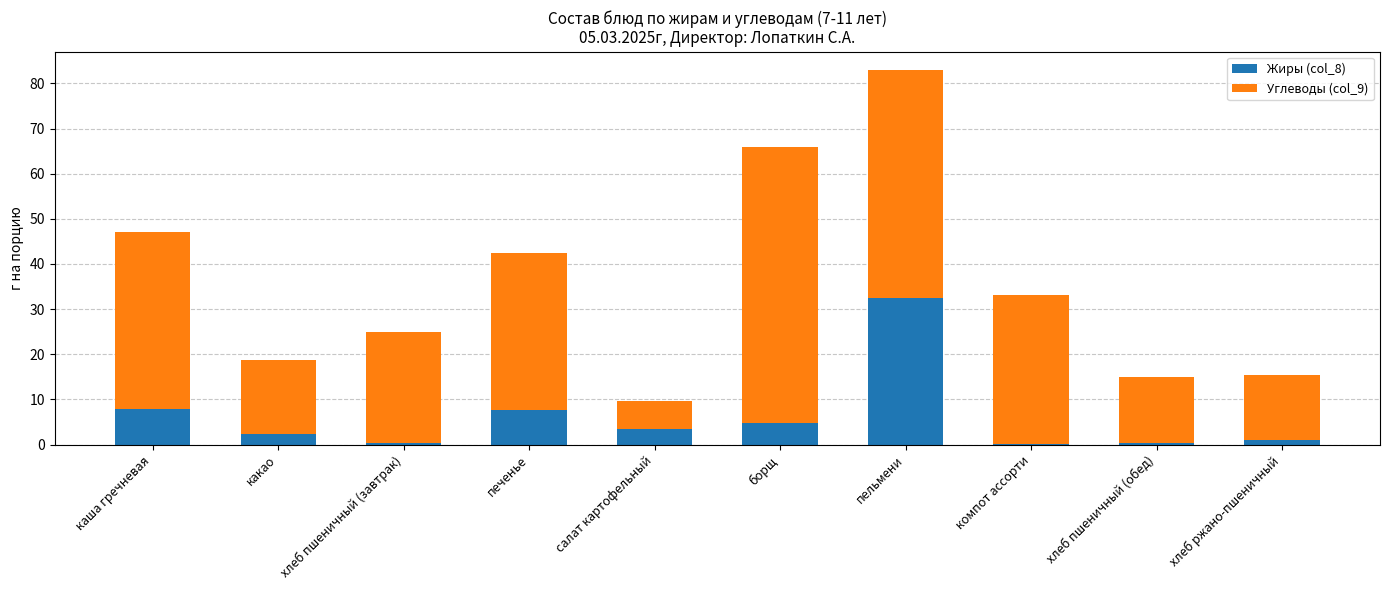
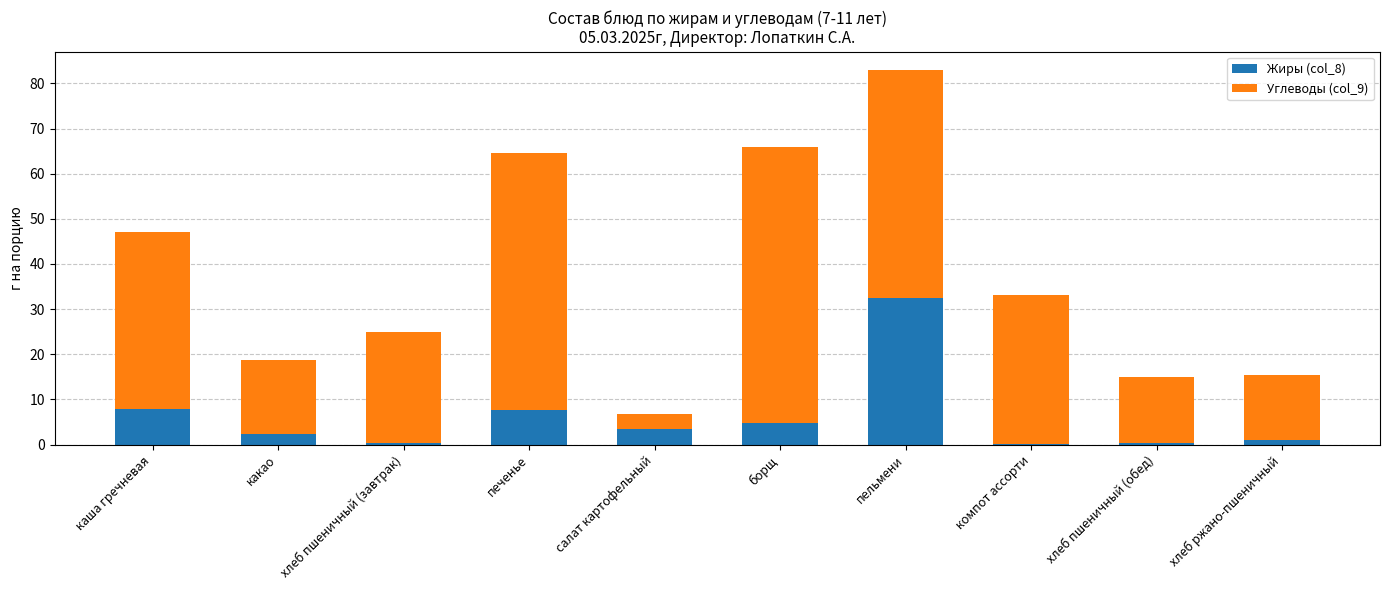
Углеводы (col_9), печенье: 35 -> 57
Углеводы (col_9), салат картофельный: 6 -> 3
